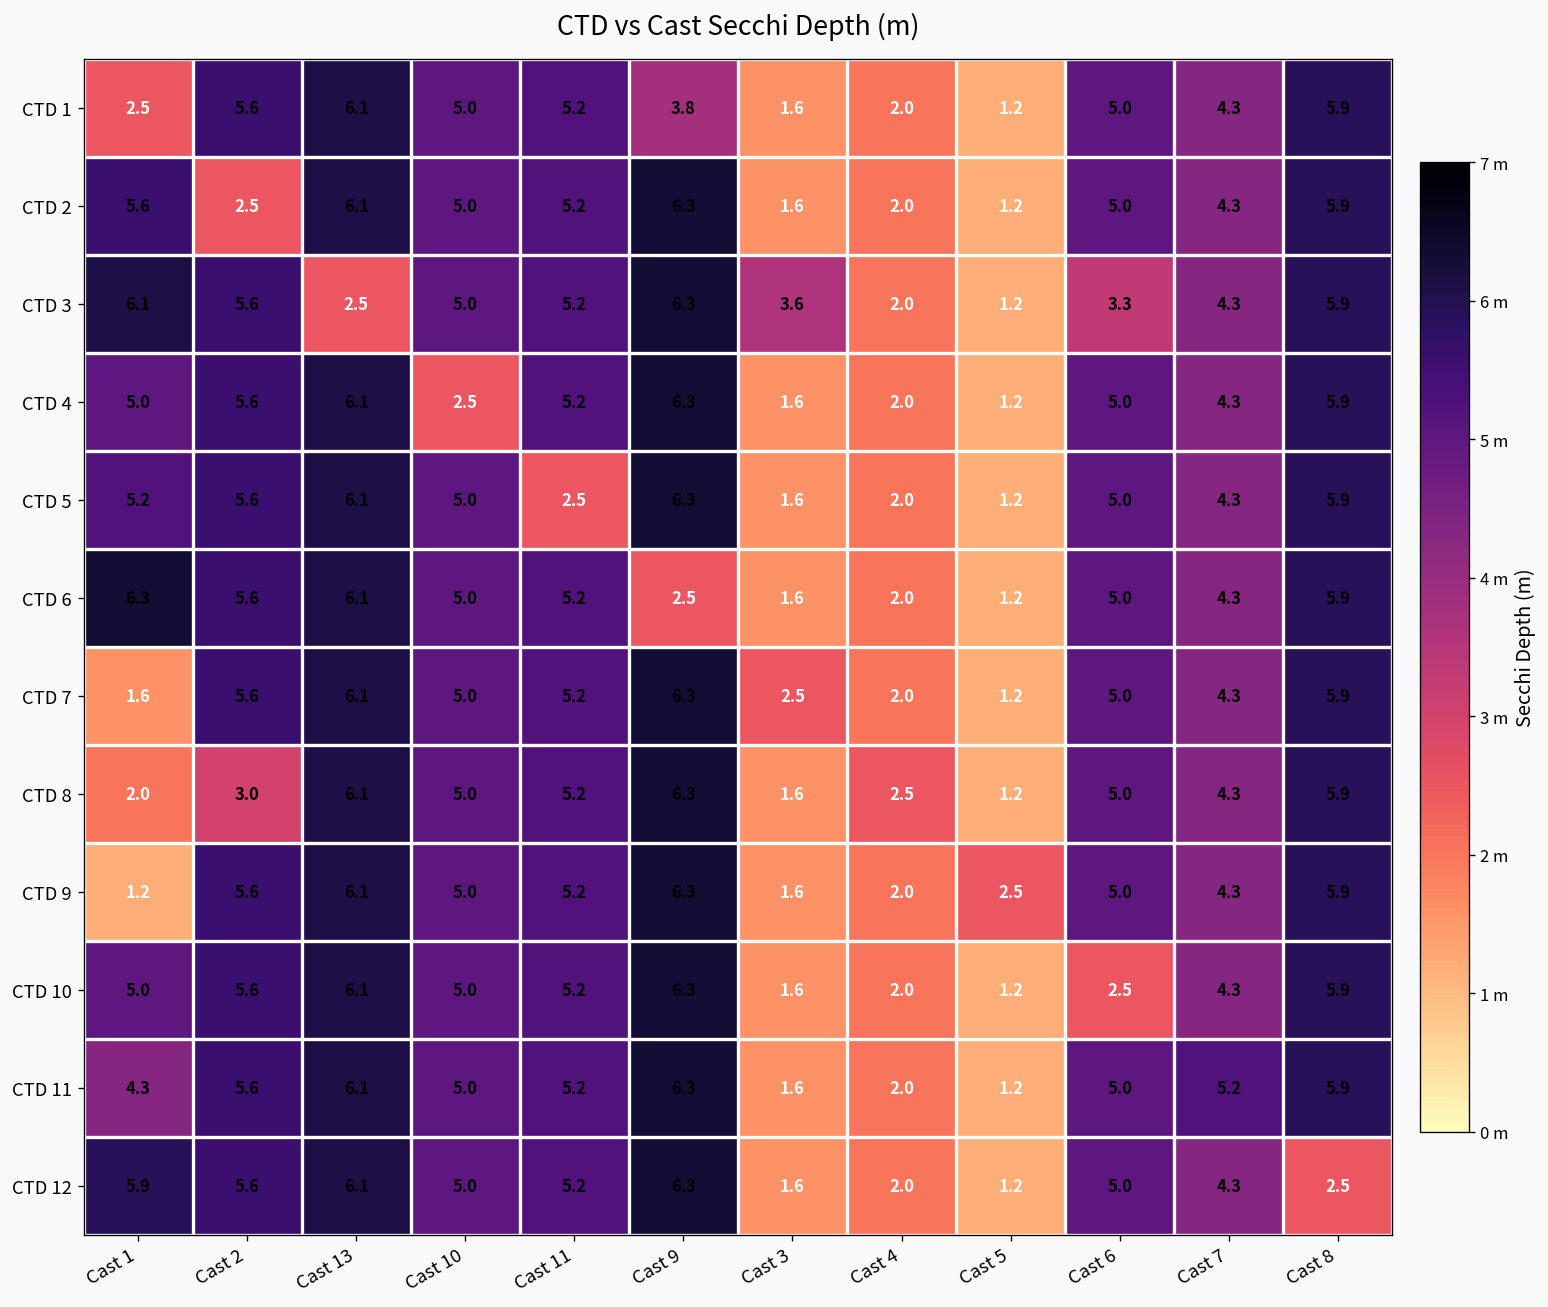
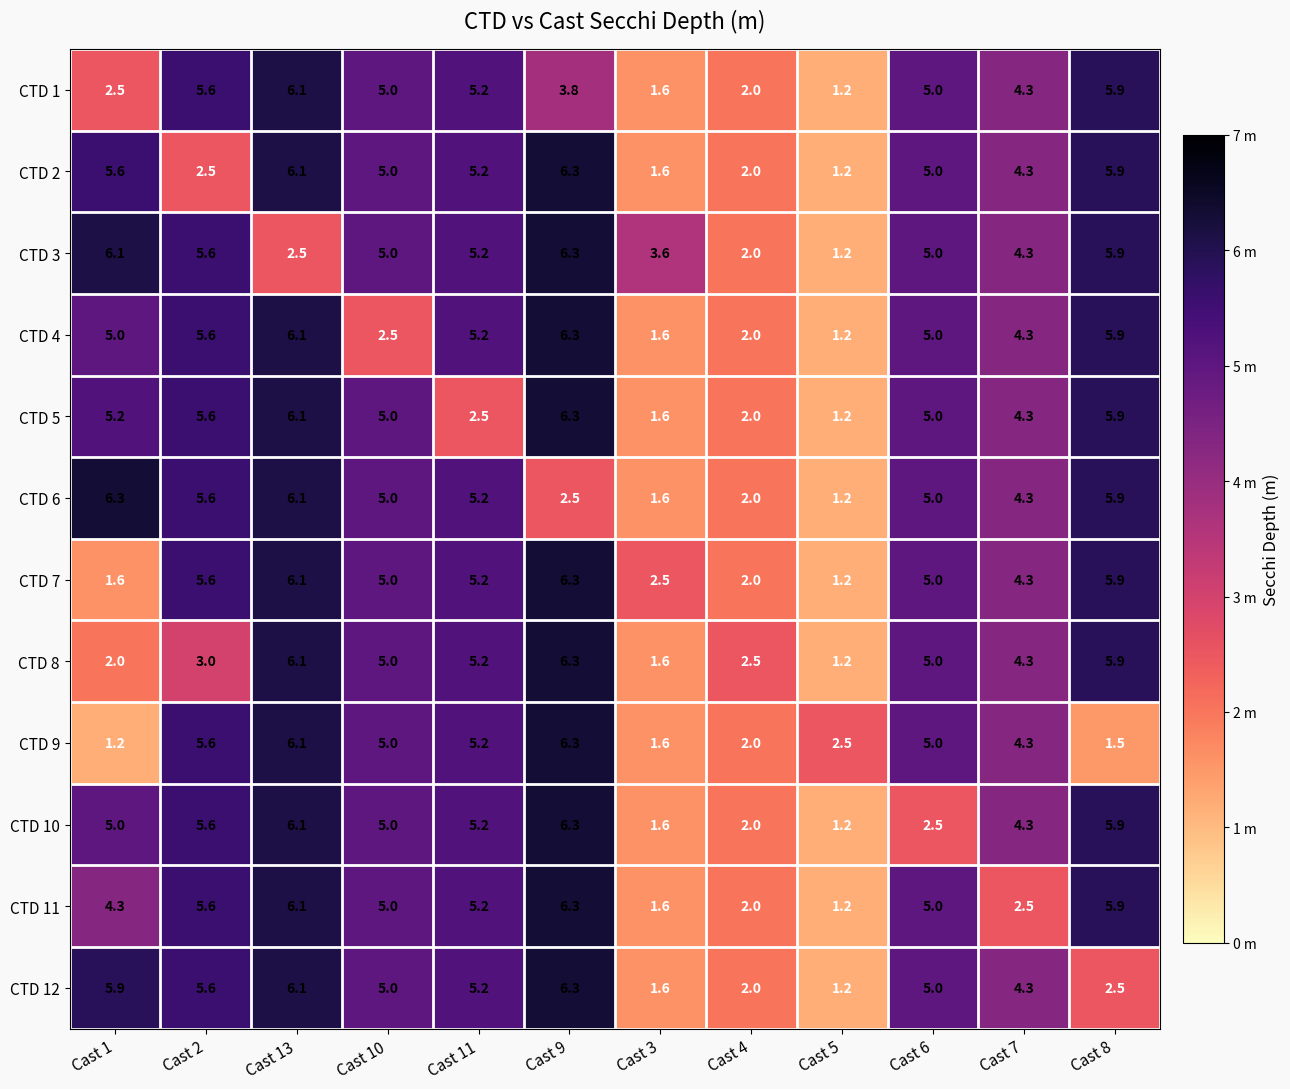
CTD 3, Cast 6: 3.3 -> 5.0
CTD 9, Cast 8: 5.9 -> 1.5
CTD 11, Cast 7: 5.2 -> 2.5
